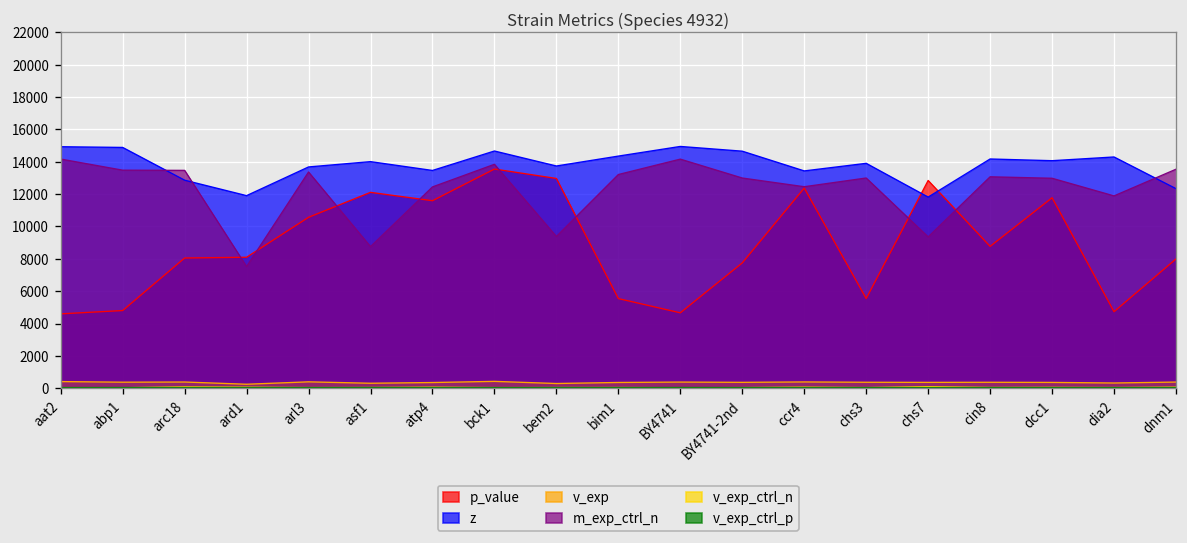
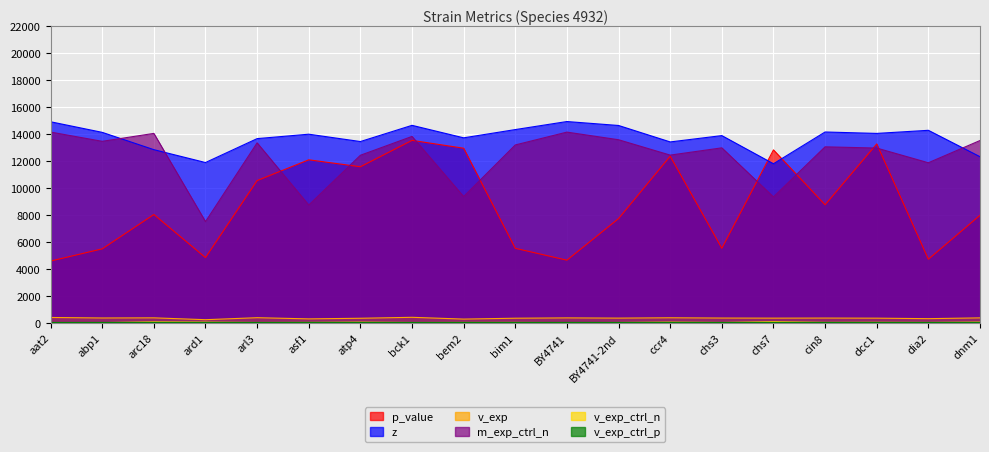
p_value, abp1: 4800 -> 5500
z, abp1: 14900 -> 14100
m_exp_ctrl_n, arc18: 13500 -> 14100
p_value, ard1: 8100 -> 4900
m_exp_ctrl_n, BY4741-2nd: 13000 -> 13600
p_value, dcc1: 11800 -> 13300
